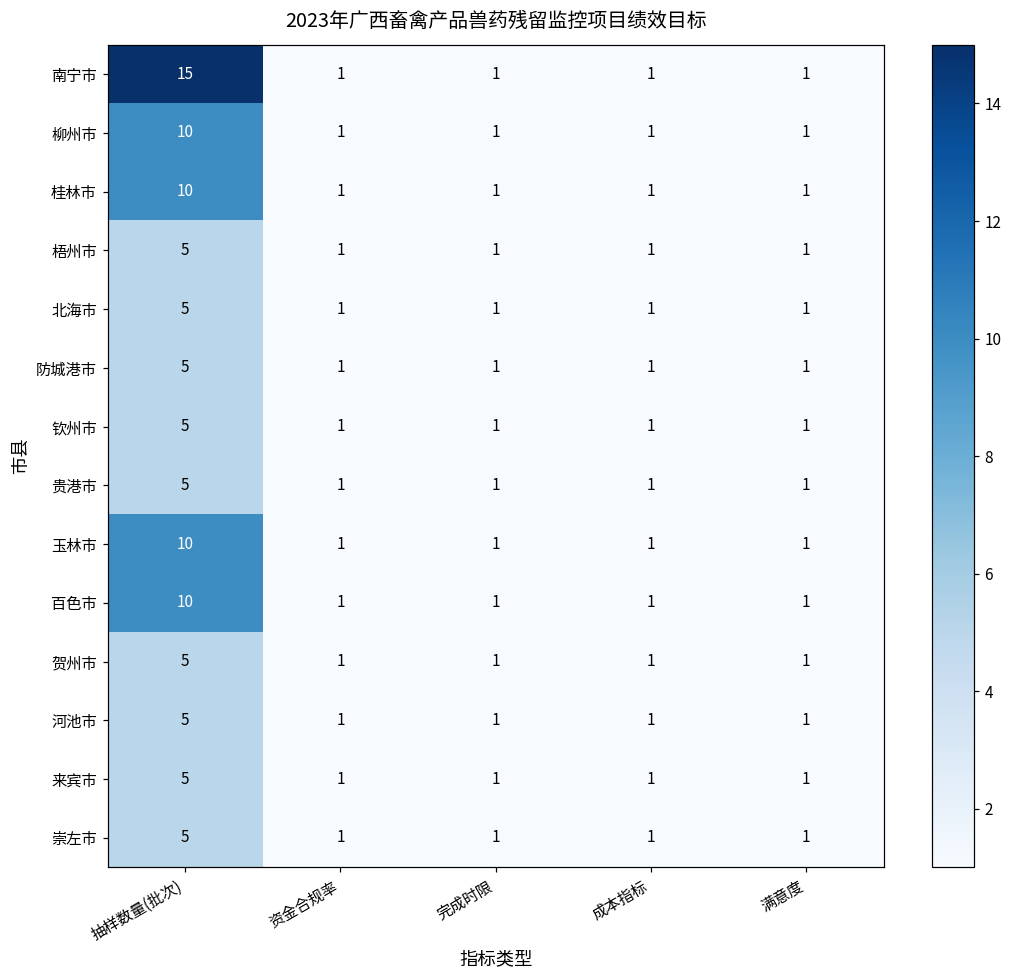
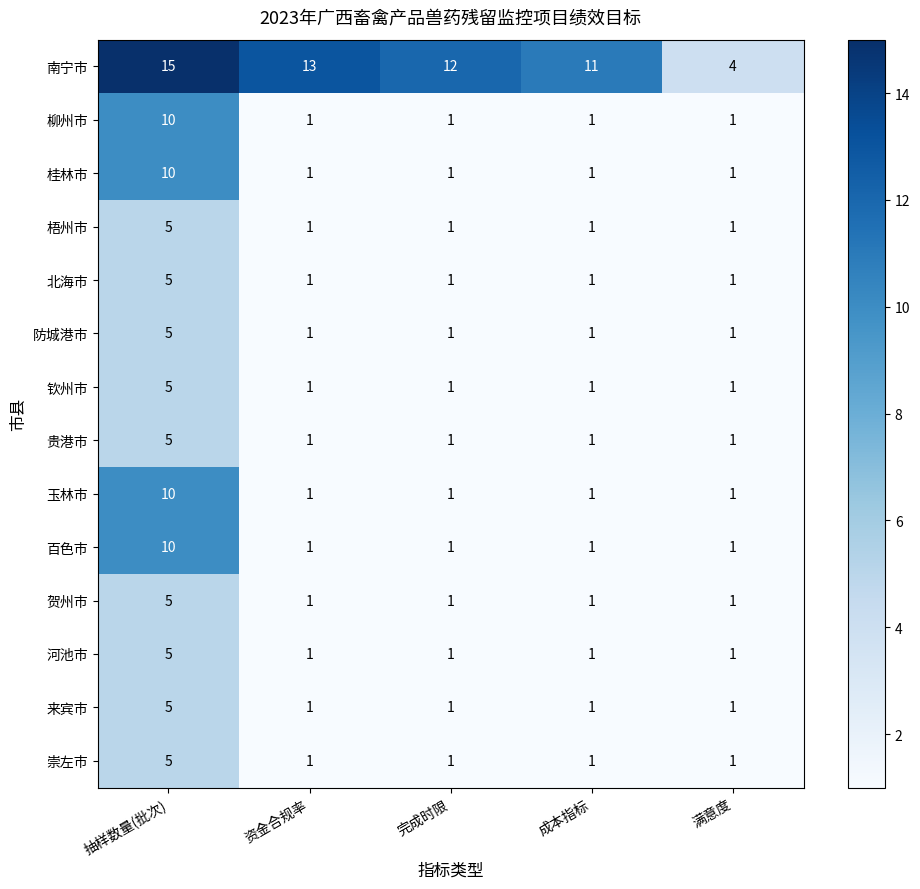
南宁市, 资金合规率: 1 -> 13
南宁市, 完成时限: 1 -> 12
南宁市, 成本指标: 1 -> 11
南宁市, 满意度: 1 -> 4
